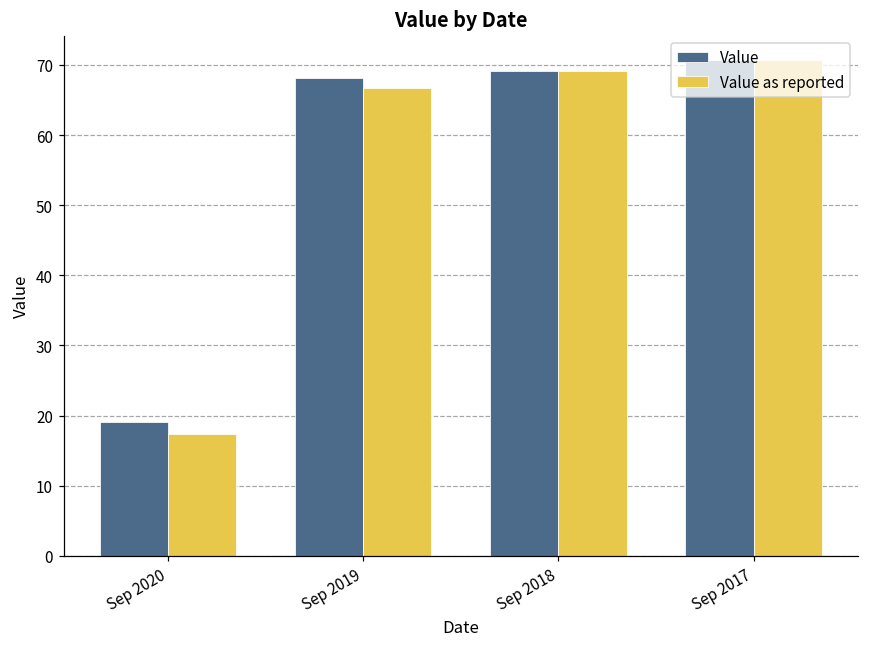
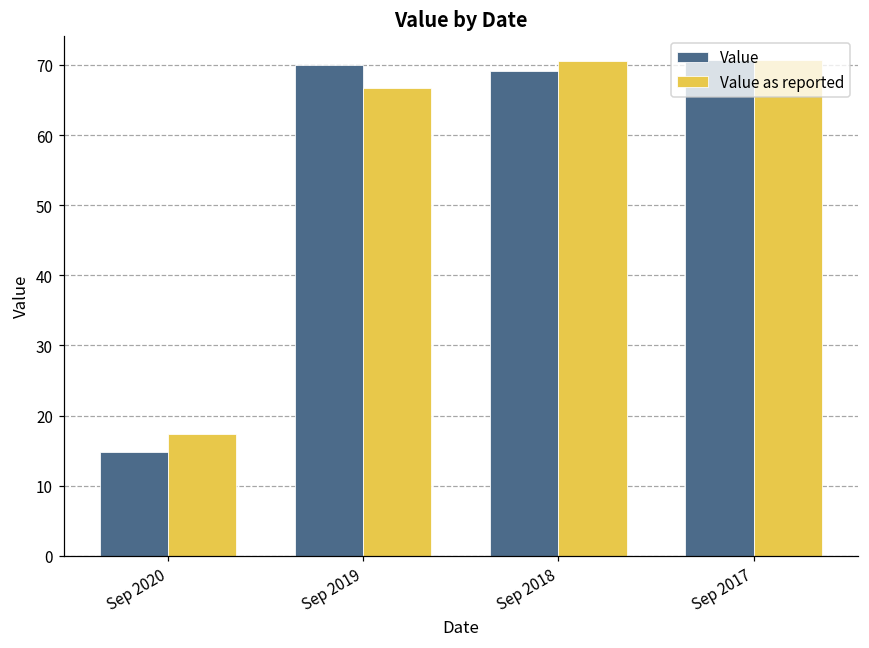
Value, Sep 2020: 19 -> 15
Value, Sep 2019: 68 -> 70
Value as reported, Sep 2018: 69 -> 71
